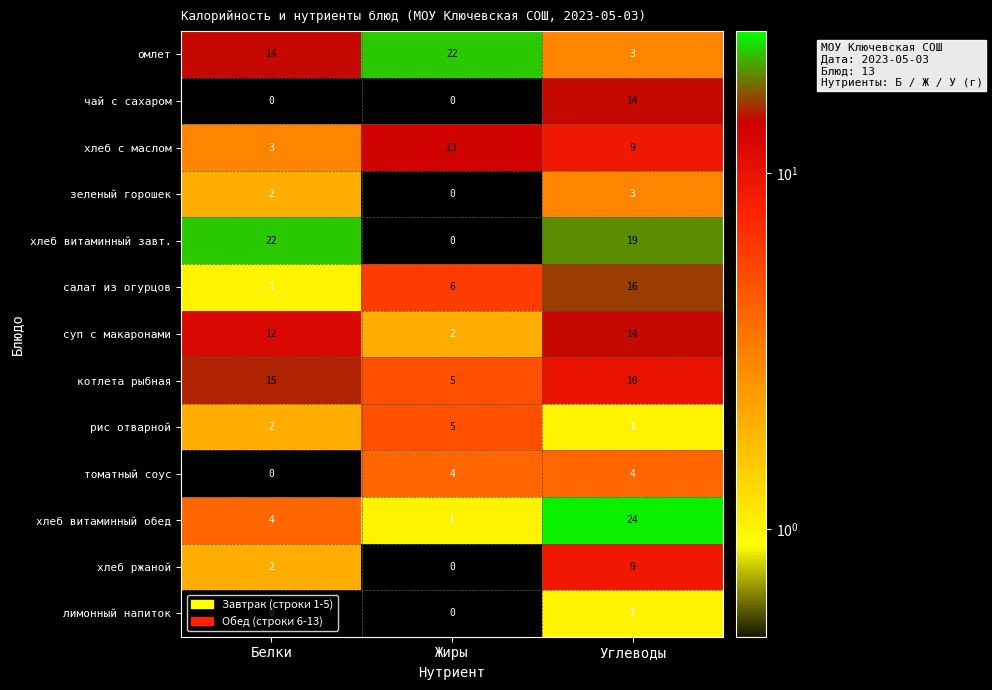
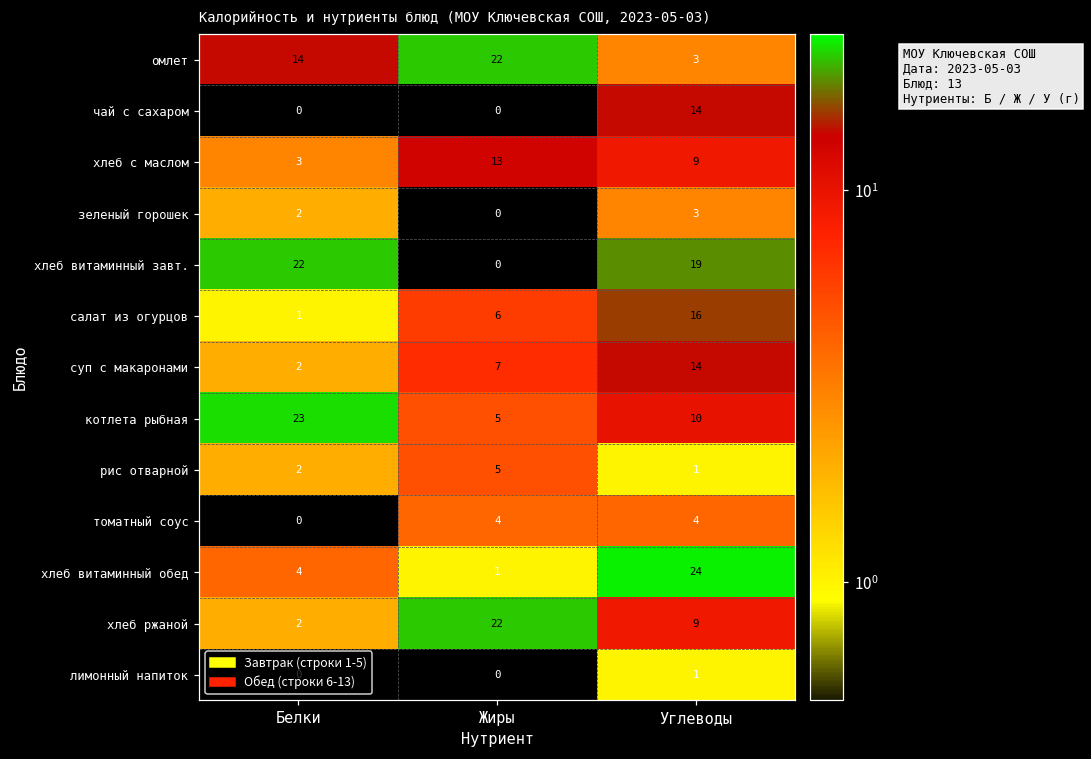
суп с макаронами, Белки: 12 -> 2
суп с макаронами, Жиры: 2 -> 7
котлета рыбная, Белки: 15 -> 23
хлеб ржаной, Жиры: 0 -> 22
